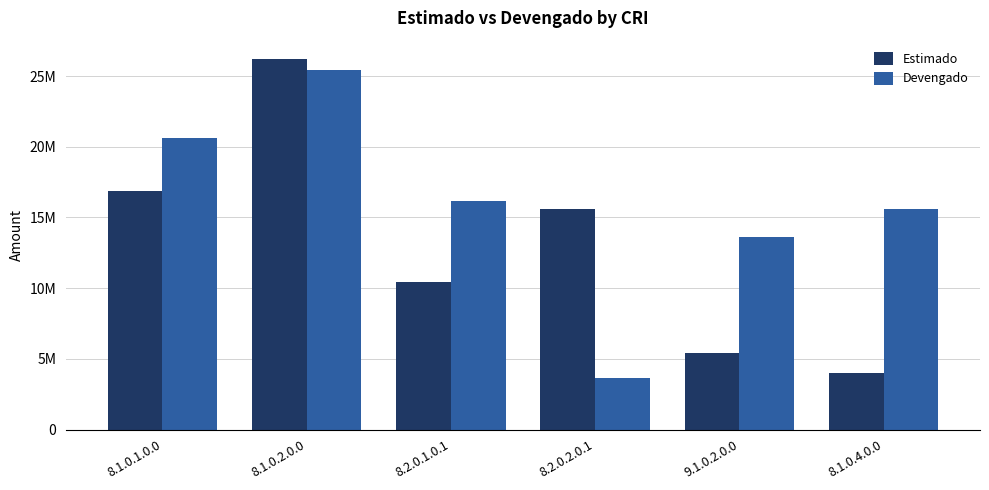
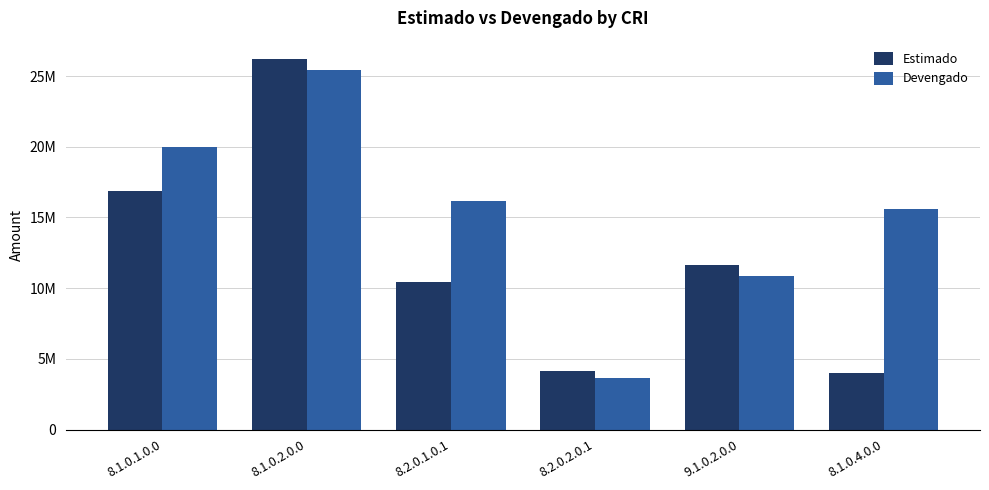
Devengado, 8.1.0.1.0.0: 20600000 -> 20000000
Estimado, 8.2.0.2.0.1: 15600000 -> 4100000
Estimado, 9.1.0.2.0.0: 5400000 -> 11600000
Devengado, 9.1.0.2.0.0: 13600000 -> 10900000
